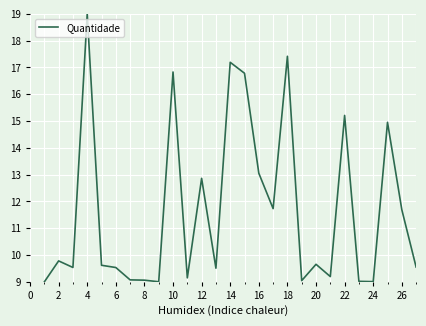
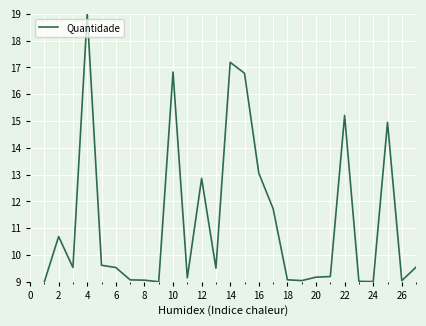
2: 9.8 -> 10.7
18: 17.4 -> 9.1
20: 9.7 -> 9.2
26: 11.7 -> 9.0
